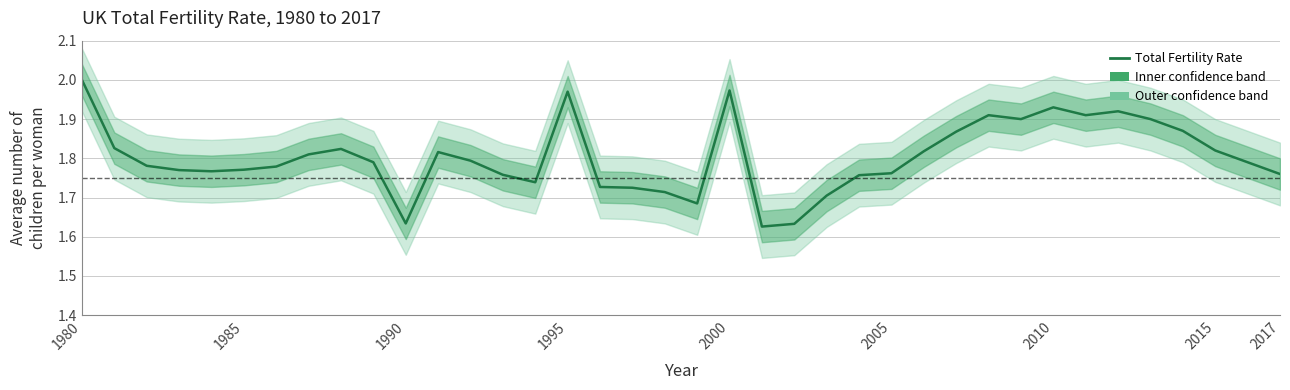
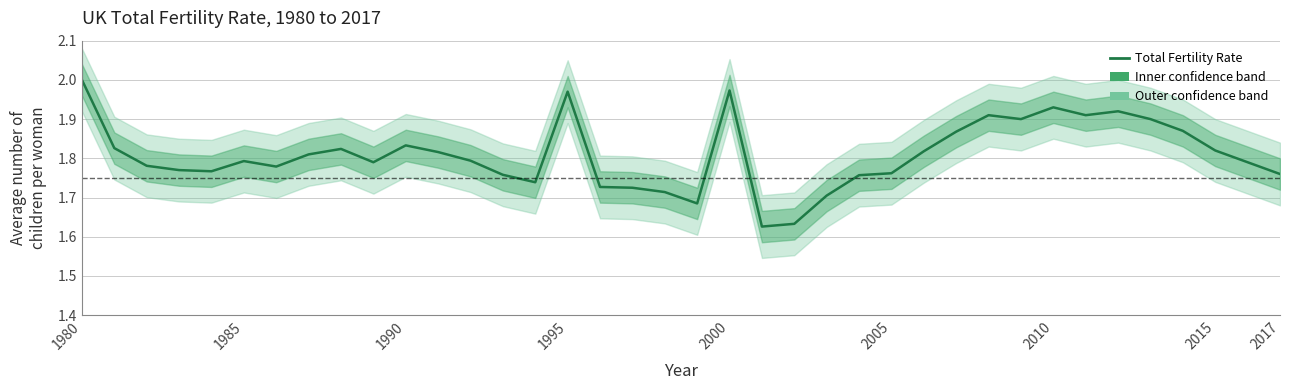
Total Fertility Rate, 1985: 1.77 -> 1.79
Total Fertility Rate, 1990: 1.63 -> 1.83
